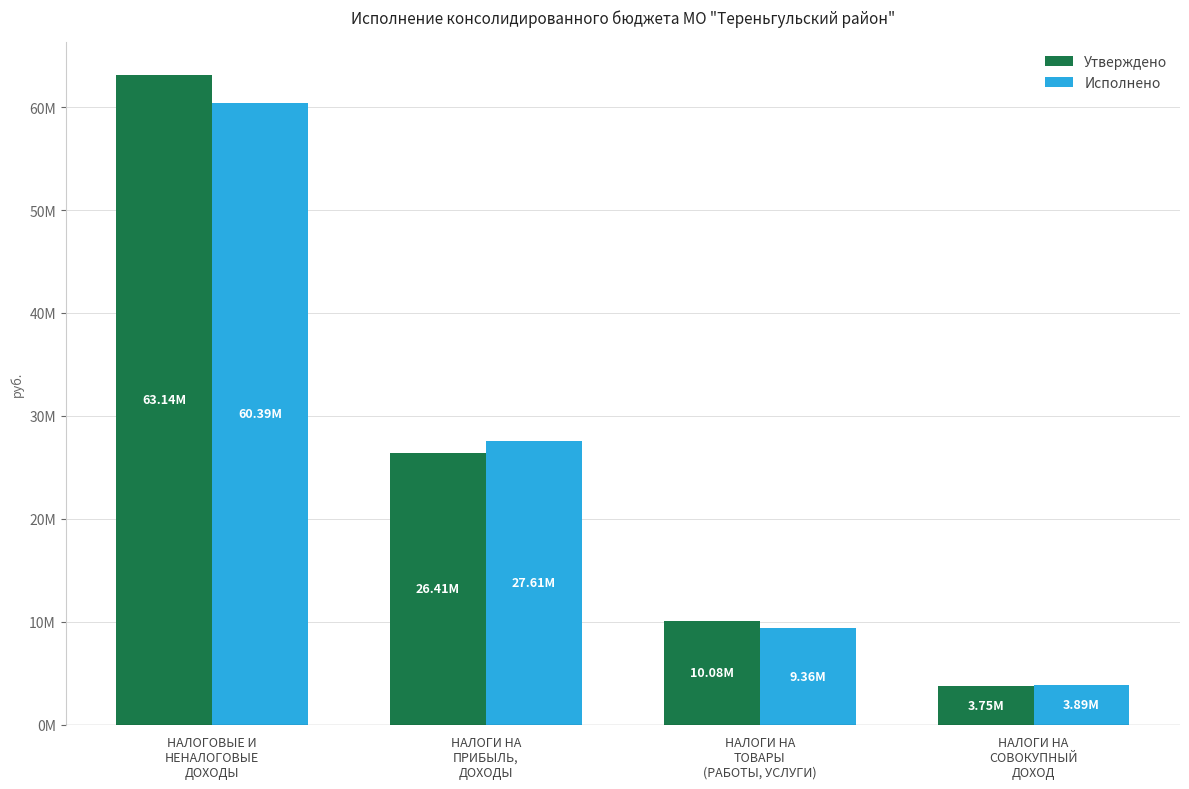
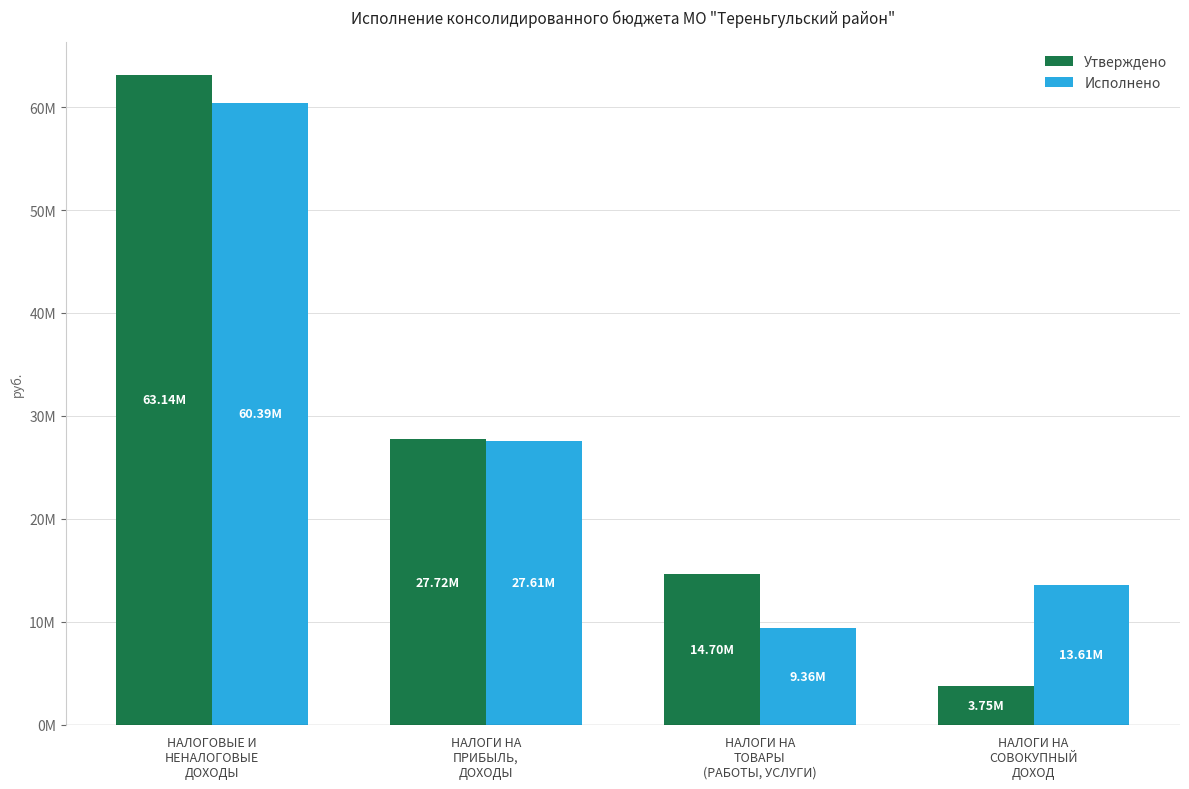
Утверждено, НАЛОГИ НА ПРИБЫЛЬ, ДОХОДЫ: 26.41М -> 27.72М
Утверждено, НАЛОГИ НА ТОВАРЫ (РАБОТЫ, УСЛУГИ): 10.08М -> 14.70М
Исполнено, НАЛОГИ НА СОВОКУПНЫЙ ДОХОД: 3.89М -> 13.61М
